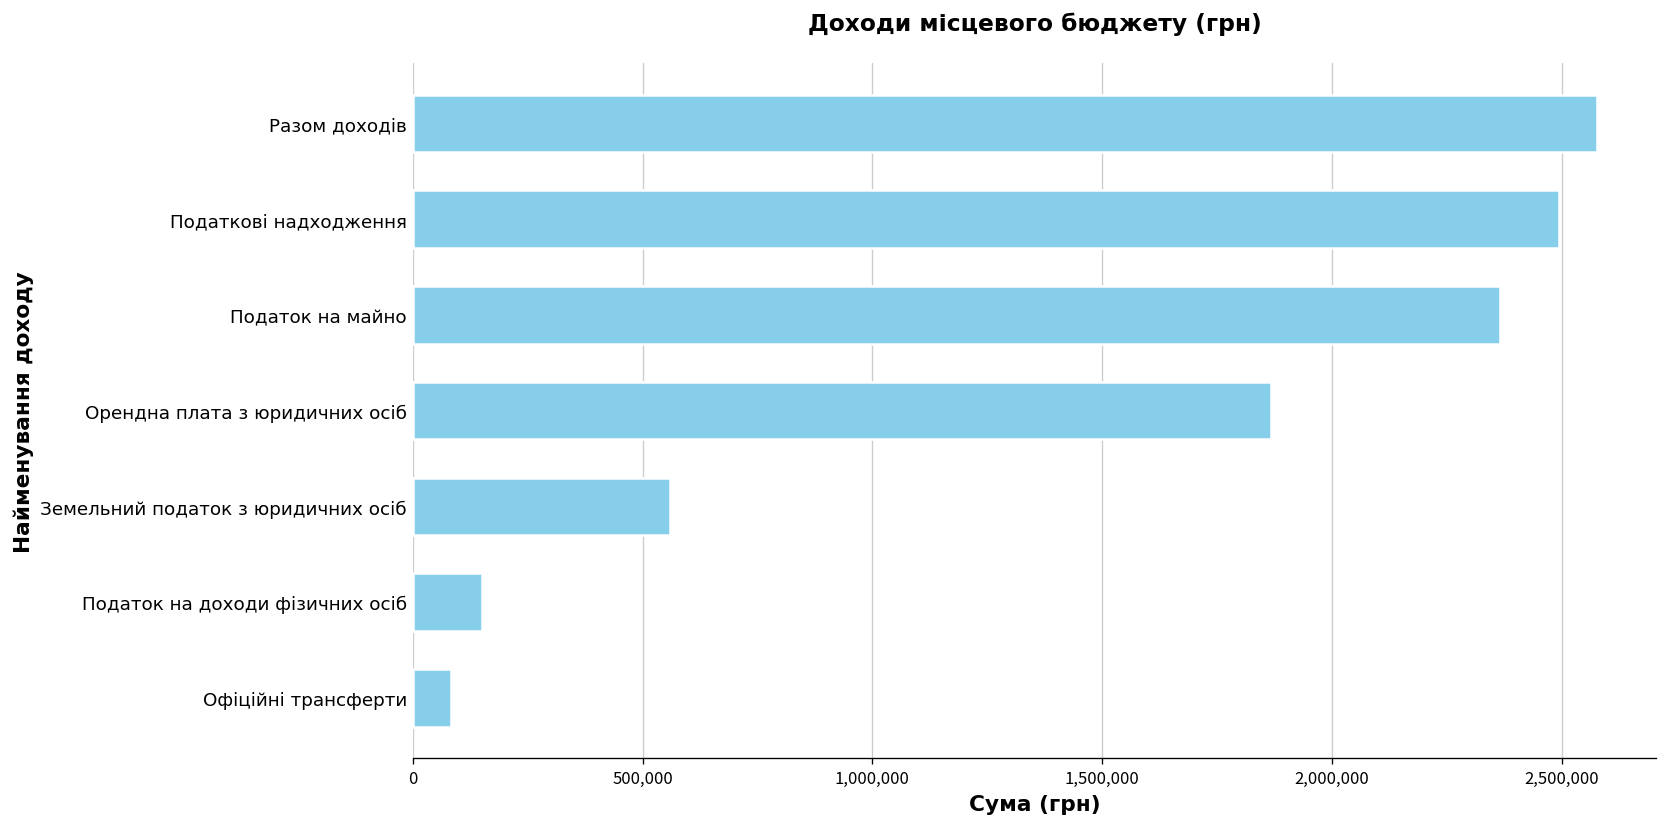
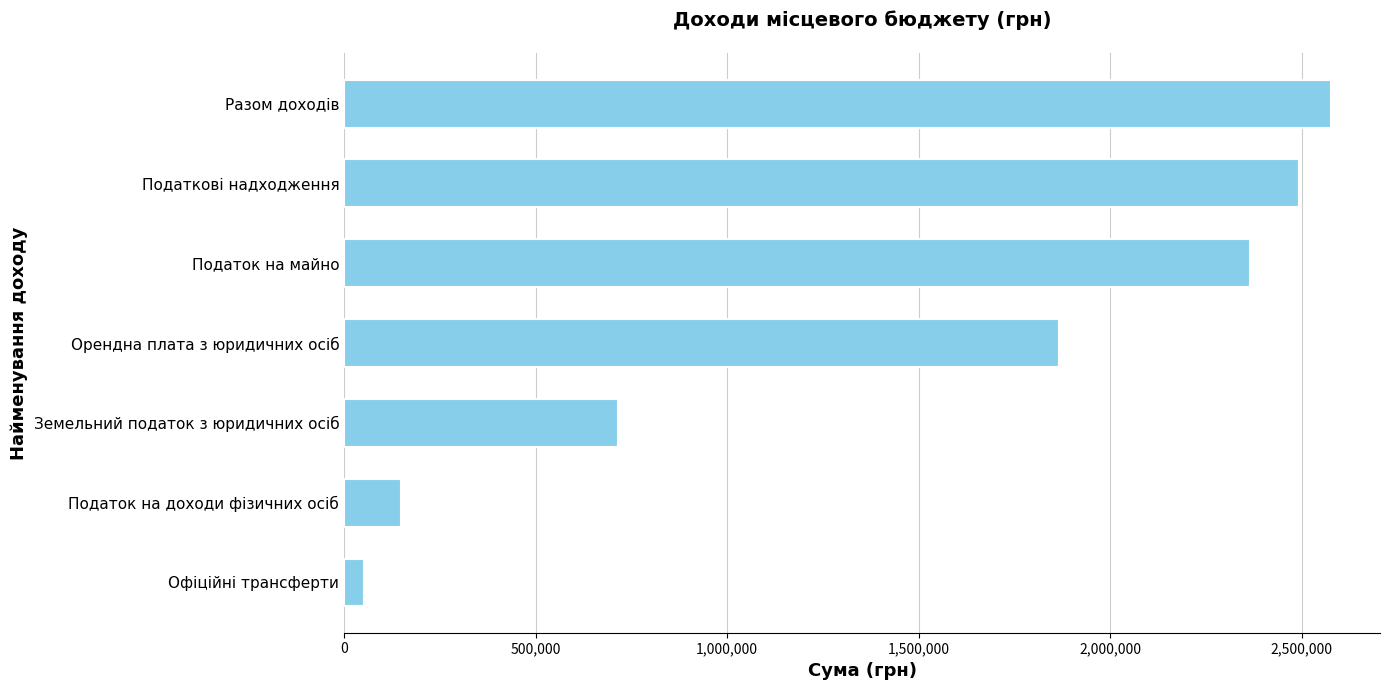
Земельний податок з юридичних осіб: 560,000 -> 720,000
Офіційні трансферти: 80,000 -> 50,000
